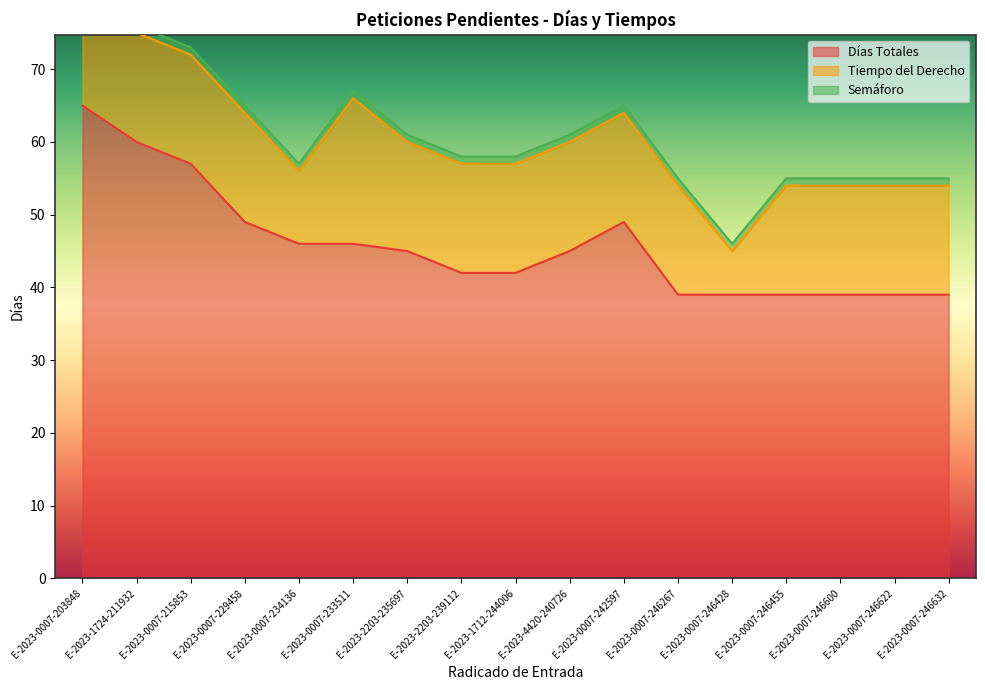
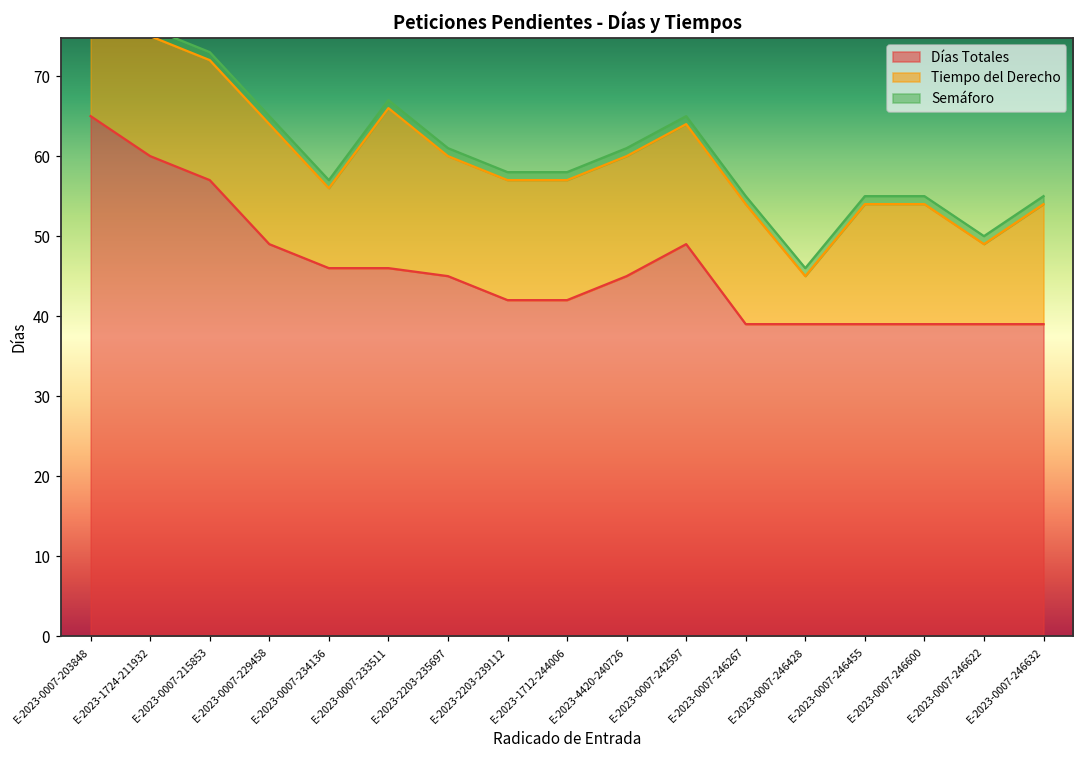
Tiempo del Derecho, E-2023-0007-246622: 15 -> 10
